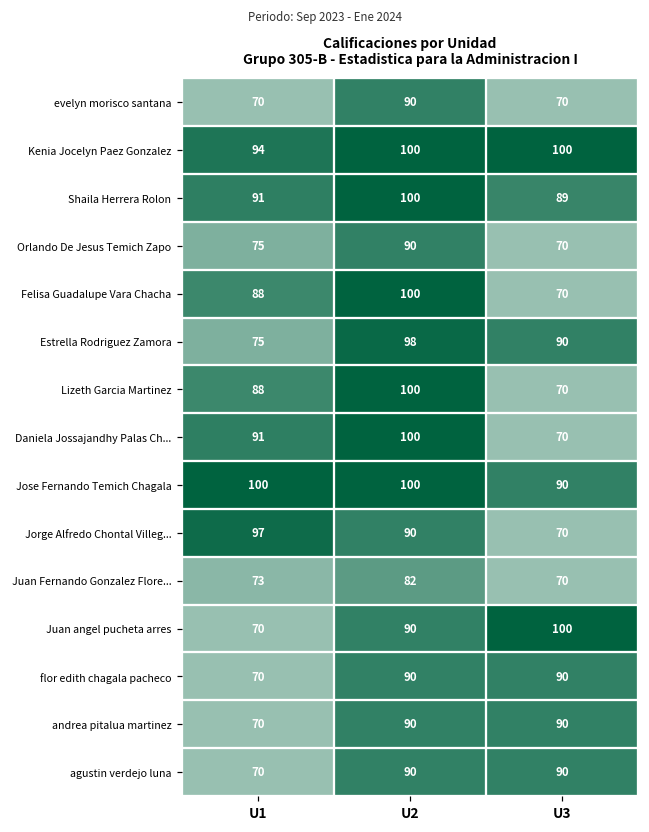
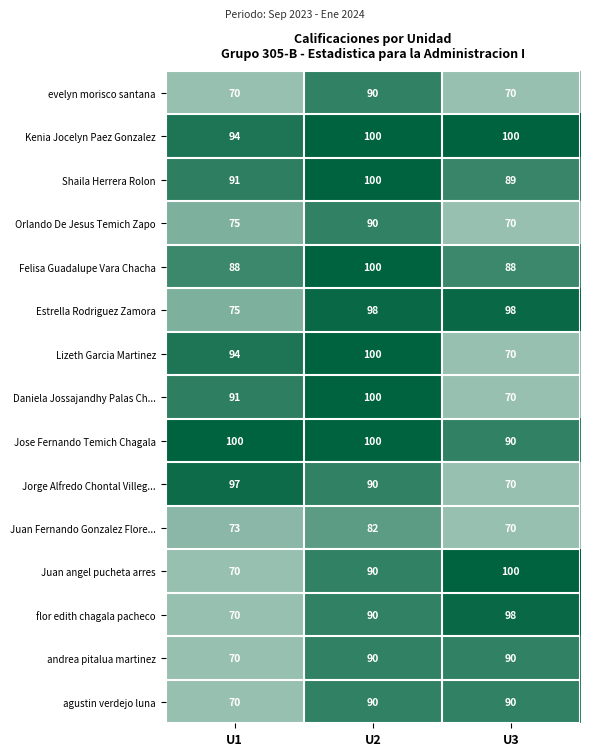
Felisa Guadalupe Vara Chacha, U3: 70 -> 88
Estrella Rodriguez Zamora, U3: 90 -> 98
Lizeth Garcia Martinez, U1: 88 -> 94
flor edith chagala pacheco, U3: 90 -> 98
